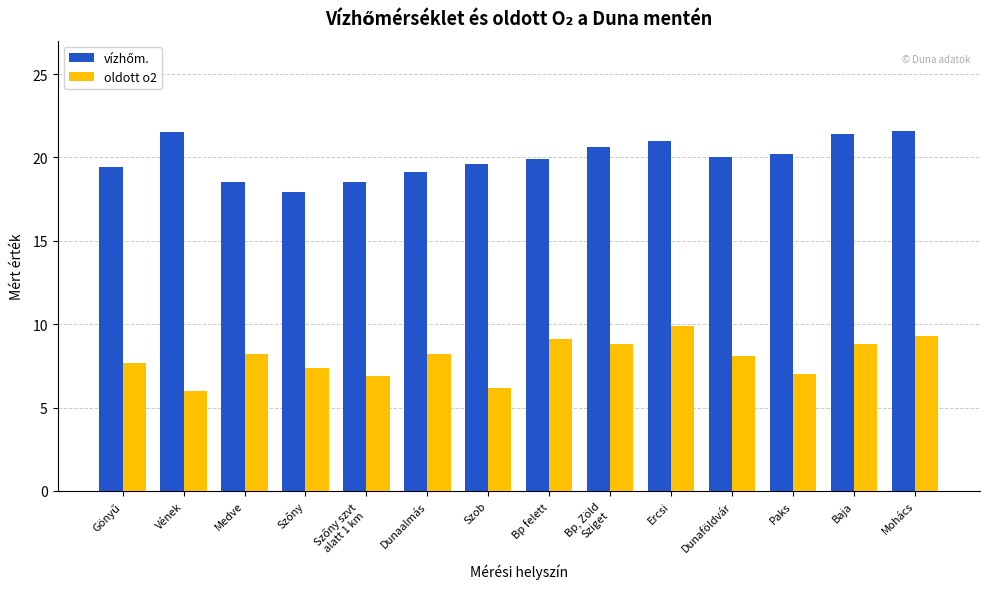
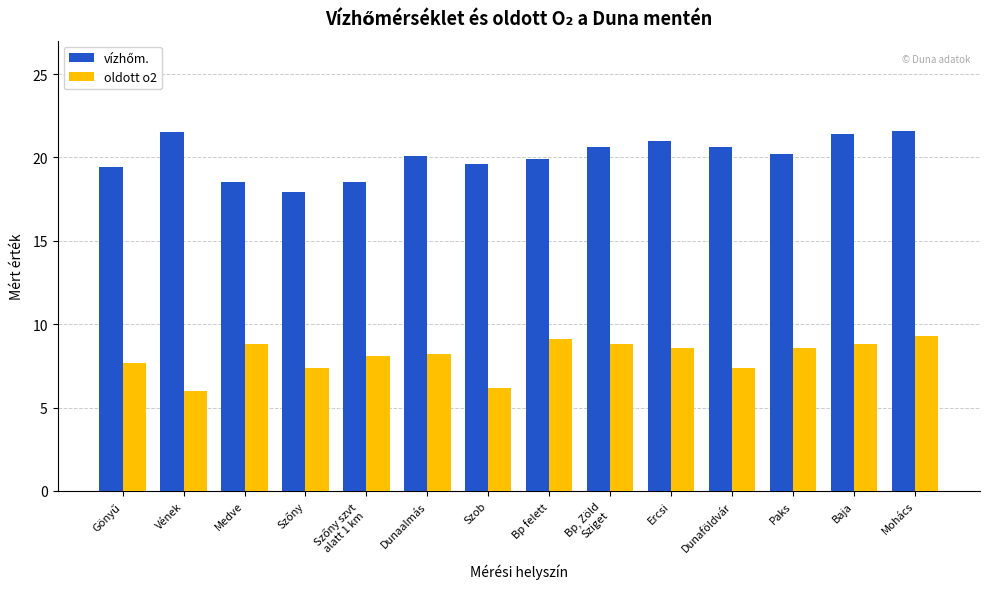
oldott o2, Medve: 8.2 -> 8.8
oldott o2, Szőny szvt alatt 1 km: 6.9 -> 8.1
vízhőm., Dunaalmás: 19.1 -> 20.1
oldott o2, Ercsi: 9.9 -> 8.6
vízhőm., Dunaföldvár: 20.0 -> 20.6
oldott o2, Dunaföldvár: 8.1 -> 7.4
oldott o2, Paks: 7.0 -> 8.6
